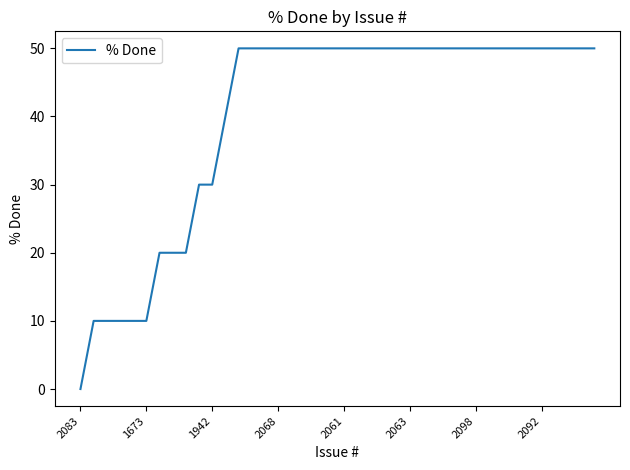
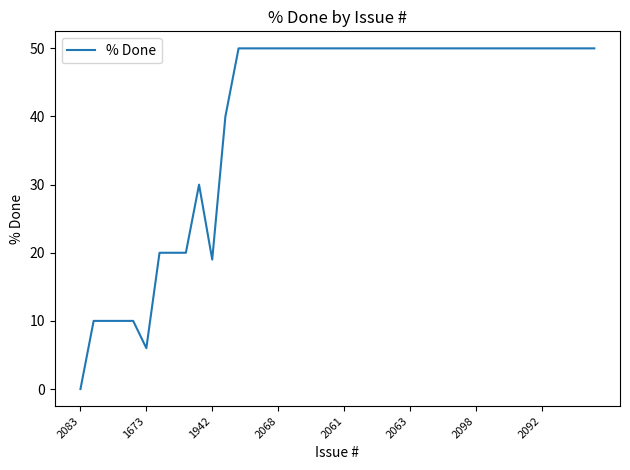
1673: 10 -> 6
1942: 30 -> 19
